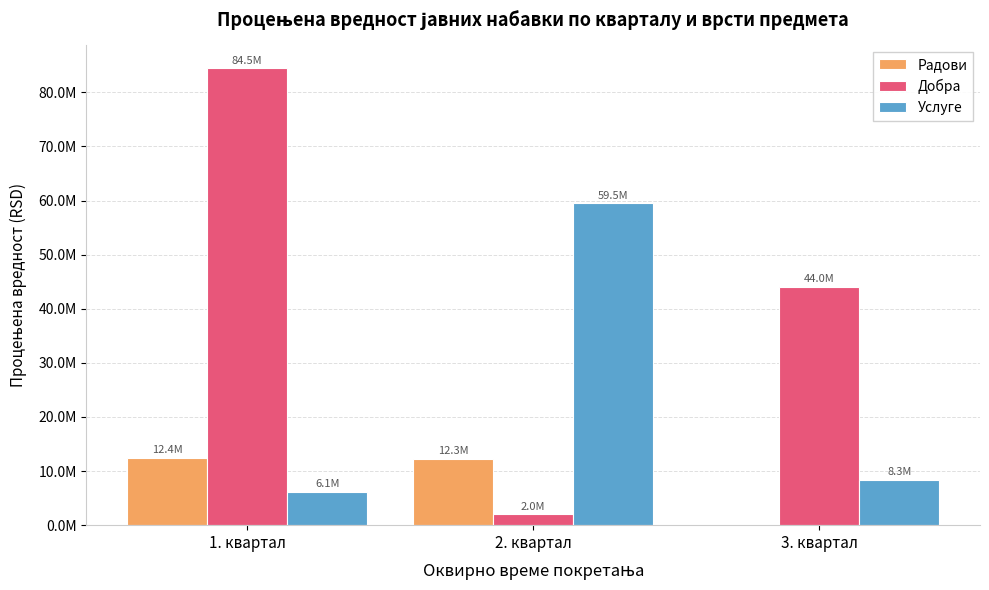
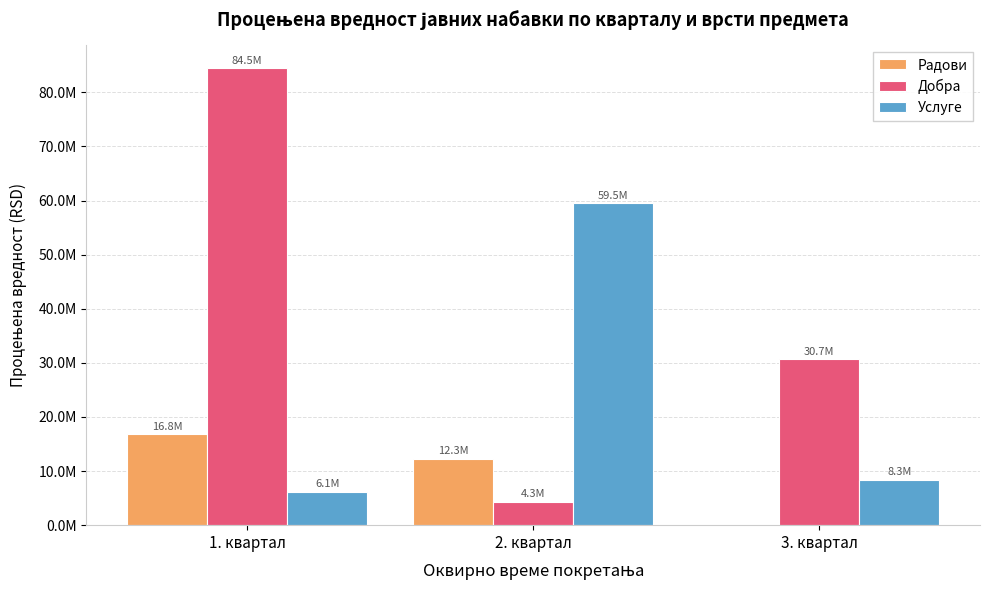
Радови, 1. квартал: 12.4M -> 16.8M
Добра, 2. квартал: 2.0M -> 4.3M
Добра, 3. квартал: 44.0M -> 30.7M
